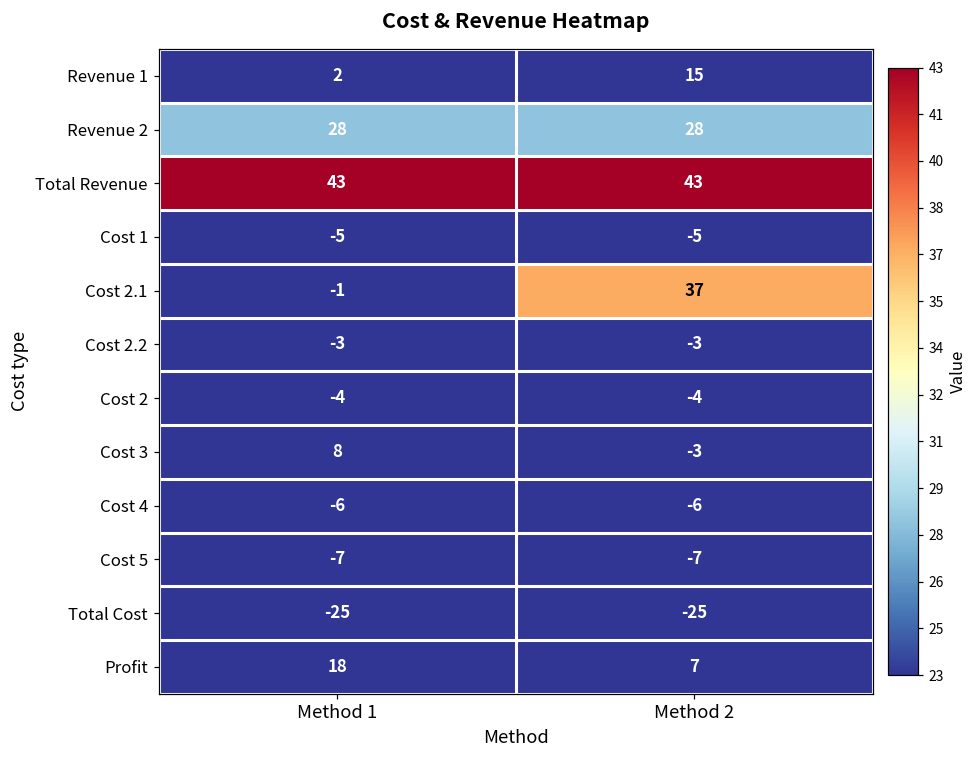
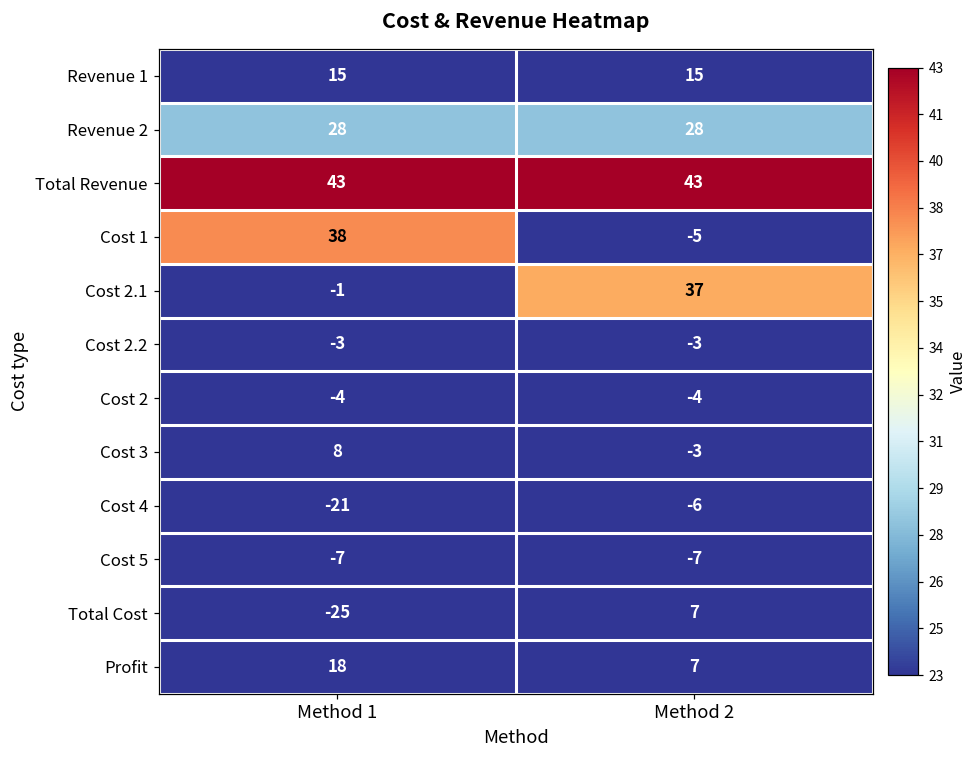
Revenue 1, Method 1: 2 -> 15
Cost 1, Method 1: -5 -> 38
Cost 4, Method 1: -6 -> -21
Total Cost, Method 2: -25 -> 7
